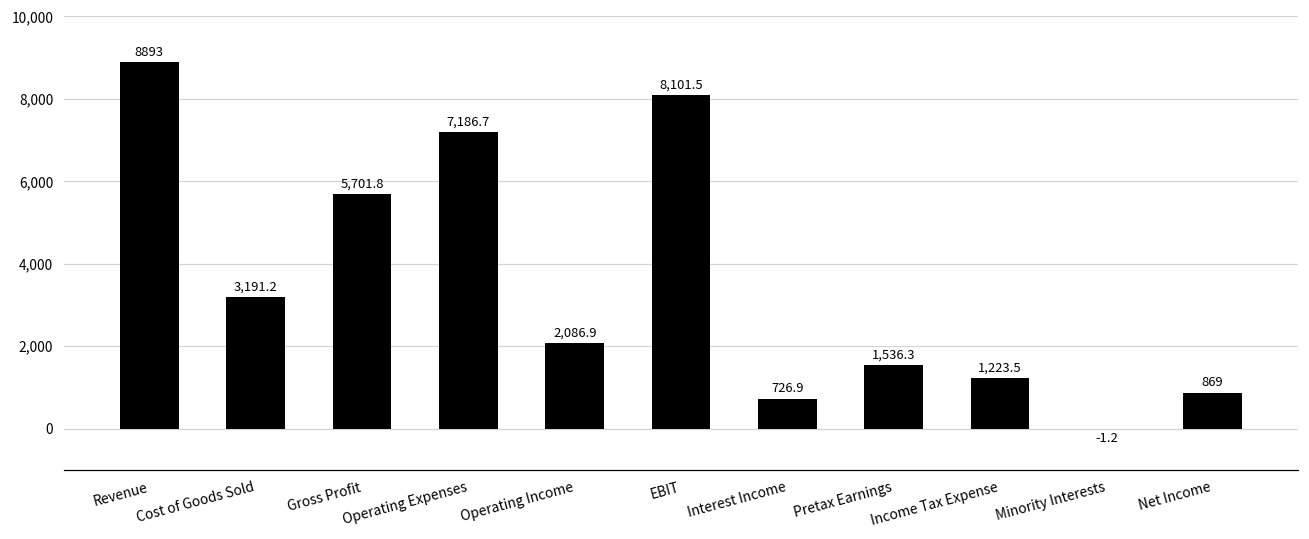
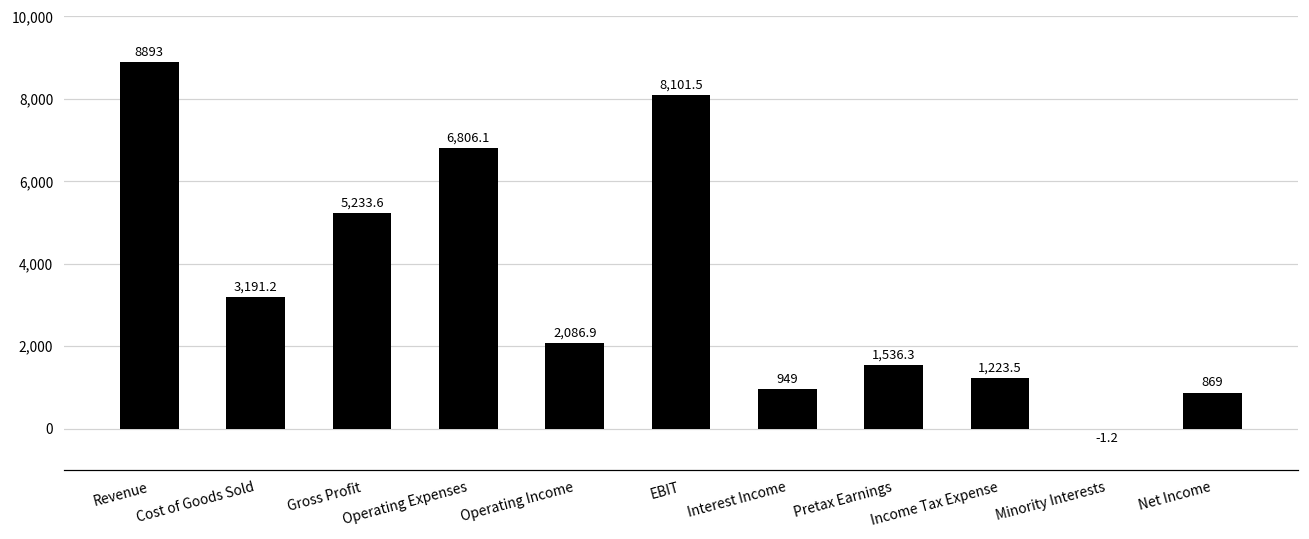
Gross Profit: 5,701.8 -> 5,233.6
Operating Expenses: 7,186.7 -> 6,806.1
Interest Income: 726.9 -> 949
